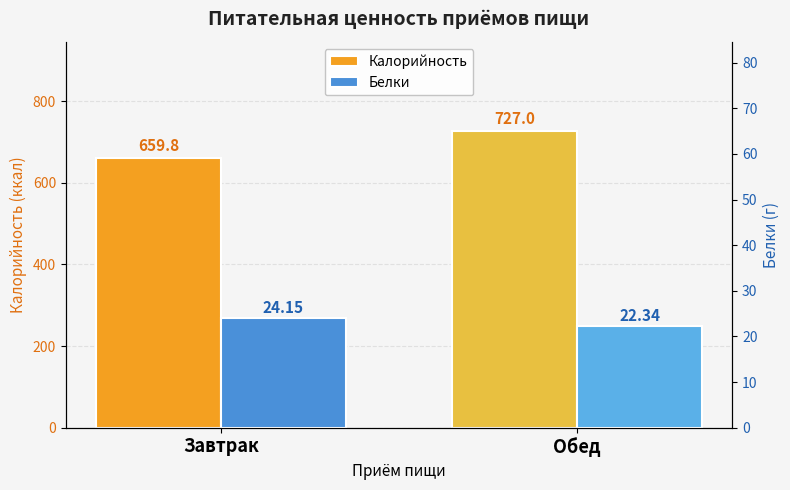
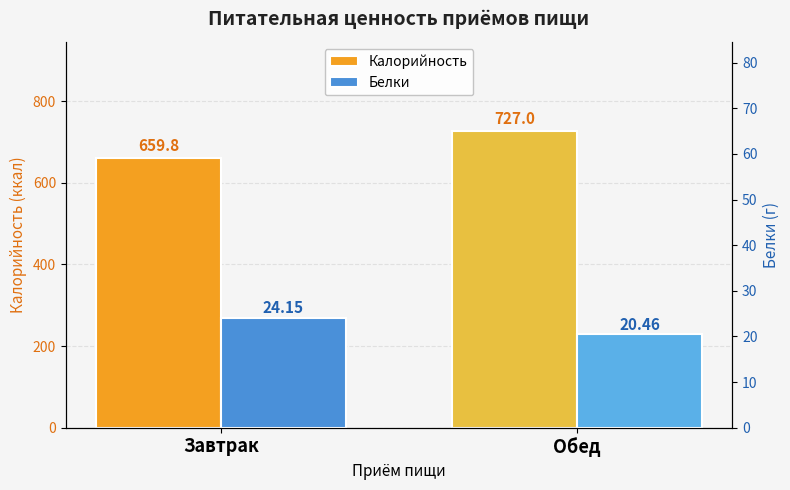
Белки, Обед: 22.34 -> 20.46
